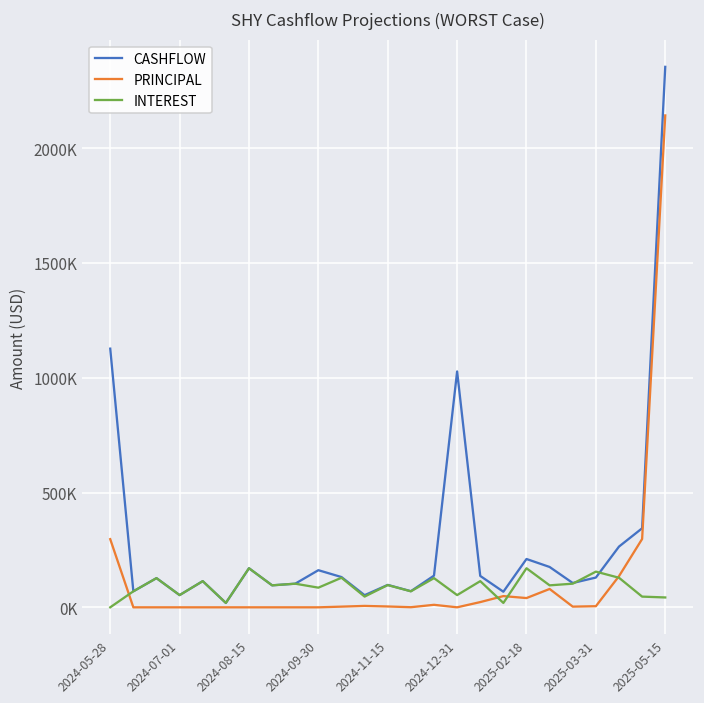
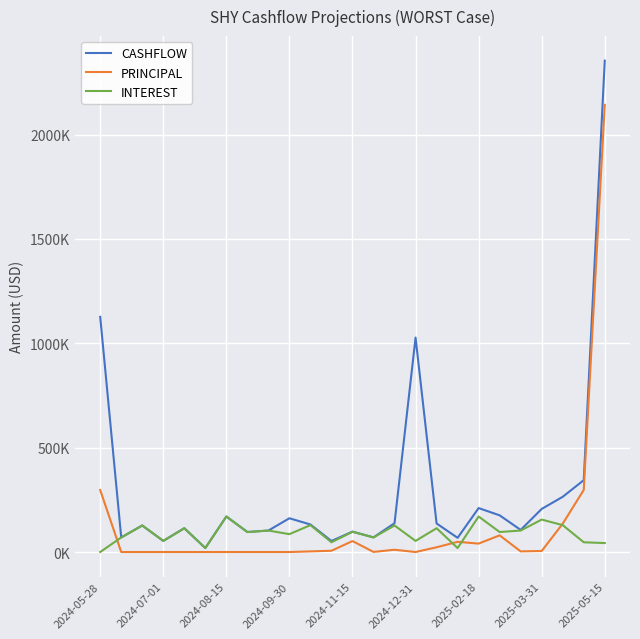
PRINCIPAL, 2024-11-15: 0 -> 50000
CASHFLOW, 2025-03-31: 130000 -> 210000
